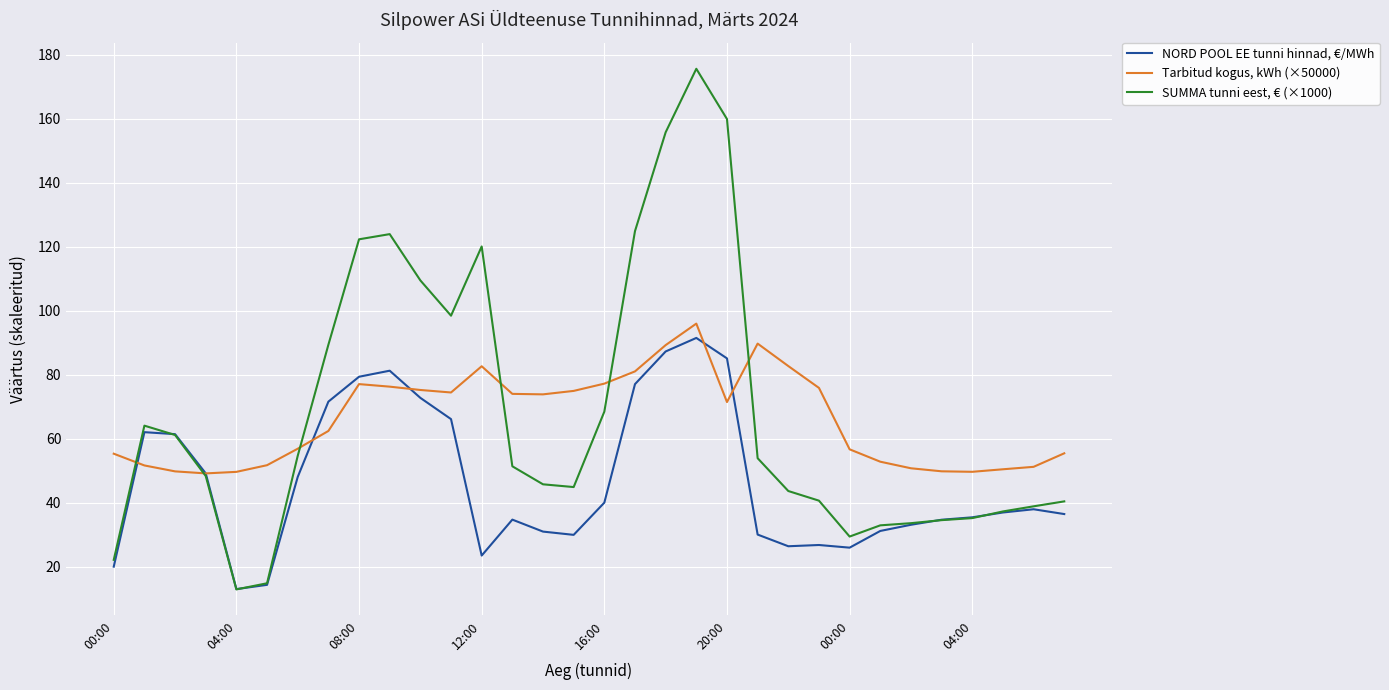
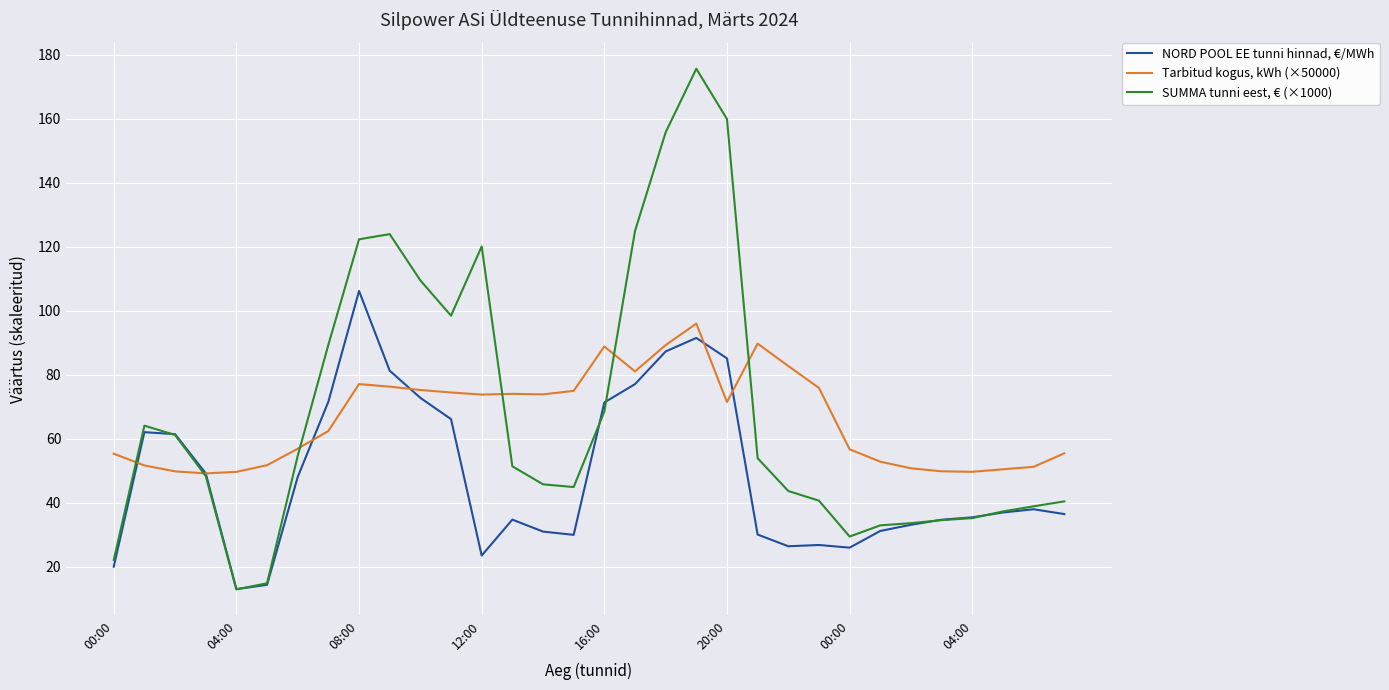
NORD POOL EE tunni hinnad, €/MWh, 08:00: 79 -> 106
Tarbitud kogus, kWh (×50000), 12:00: 83 -> 74
NORD POOL EE tunni hinnad, €/MWh, 16:00: 40 -> 71
Tarbitud kogus, kWh (×50000), 16:00: 77 -> 89
